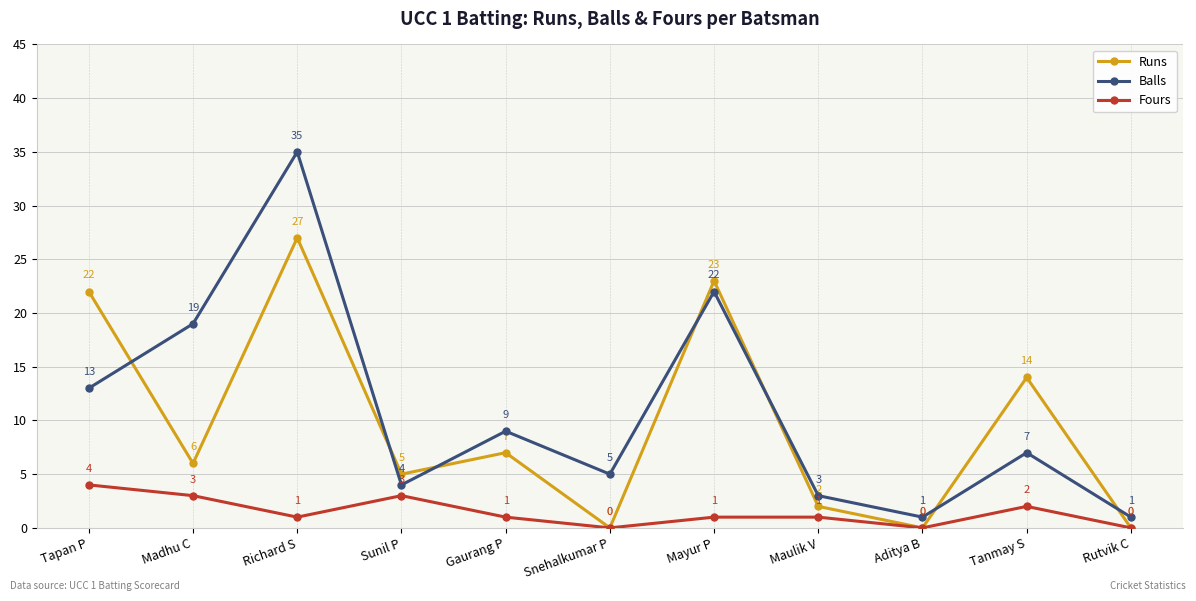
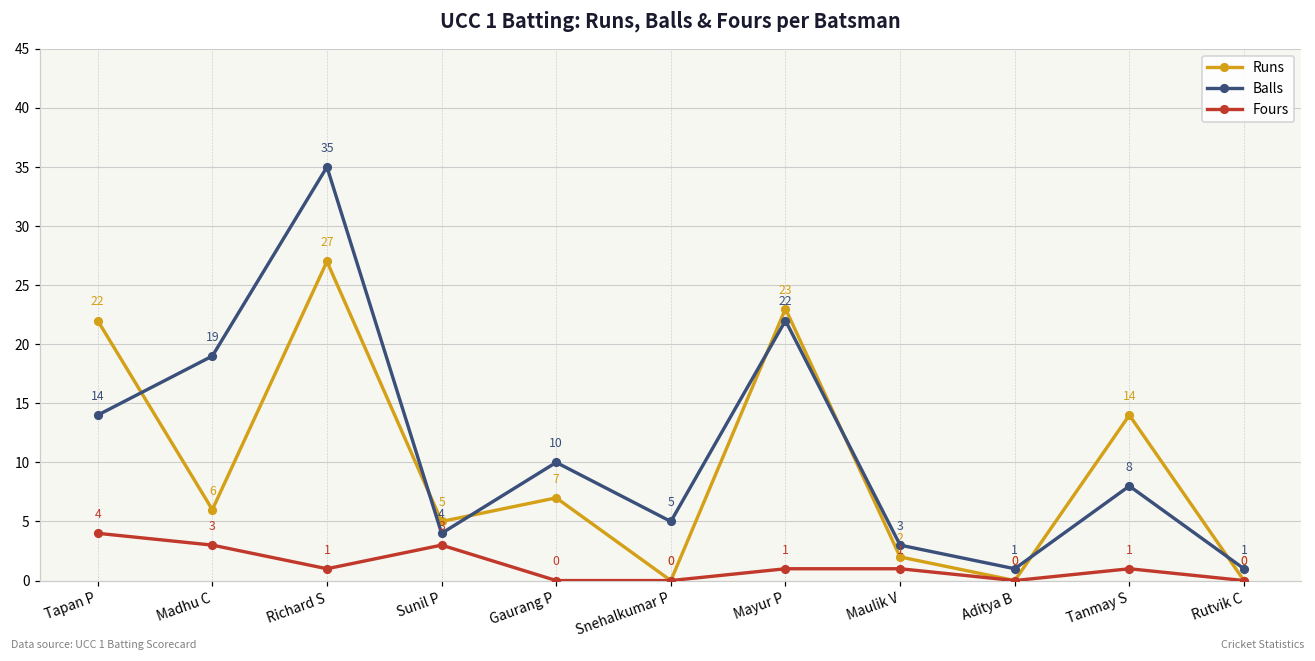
Balls, Tapan P: 13 -> 14
Balls, Gaurang P: 9 -> 10
Fours, Gaurang P: 1 -> 0
Balls, Tanmay S: 7 -> 8
Fours, Tanmay S: 2 -> 1
